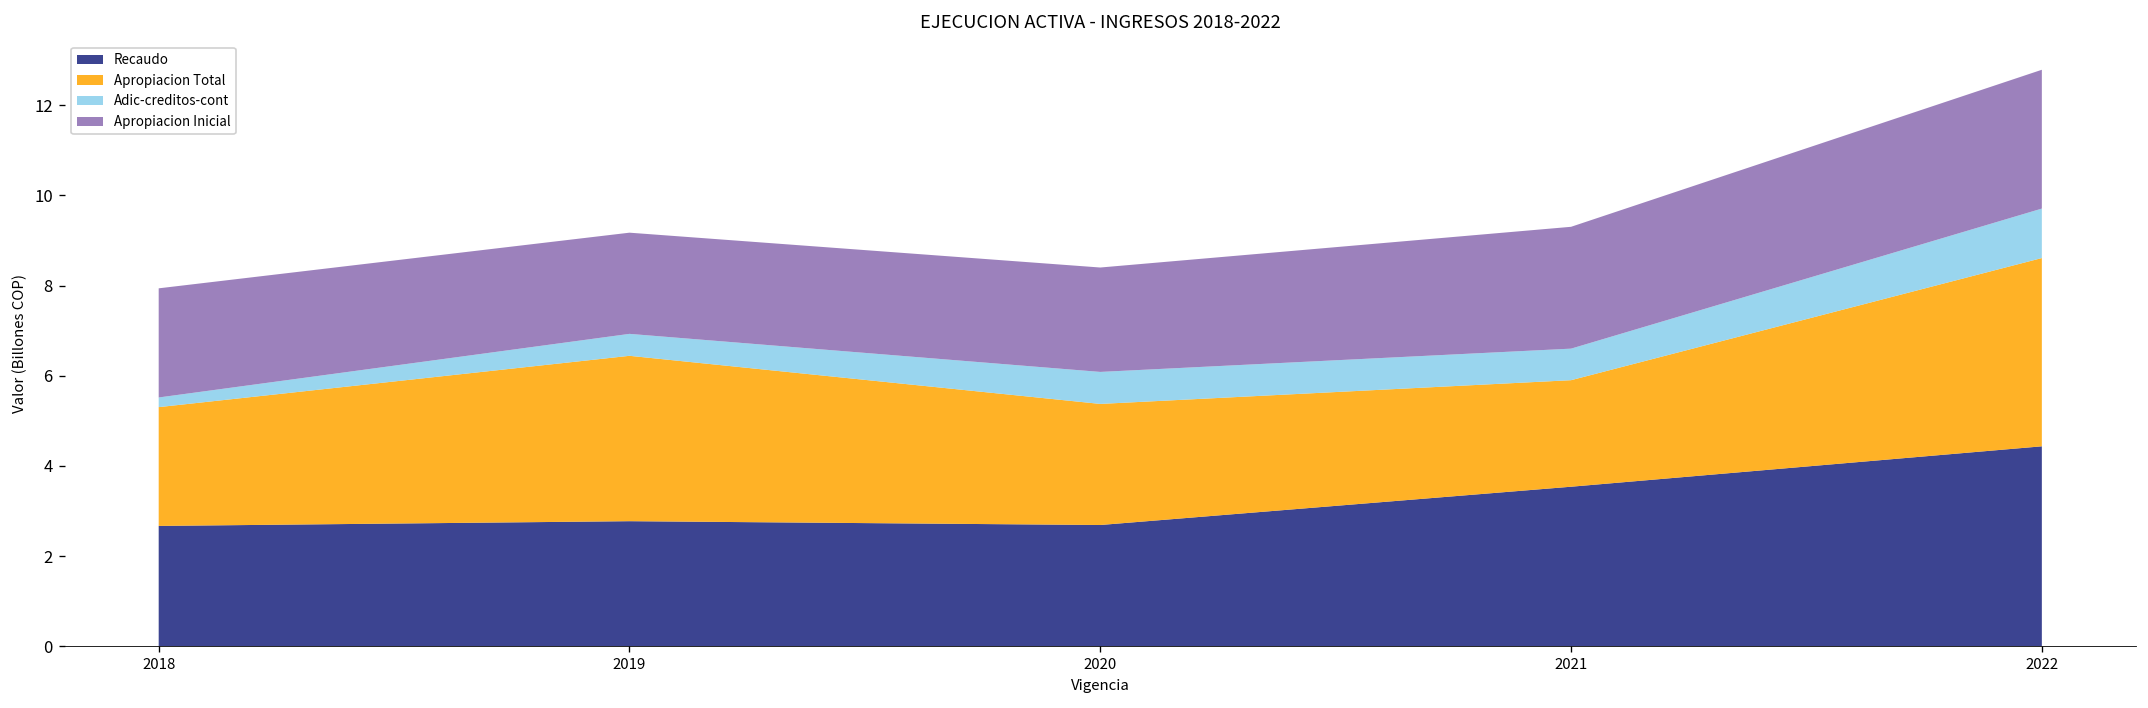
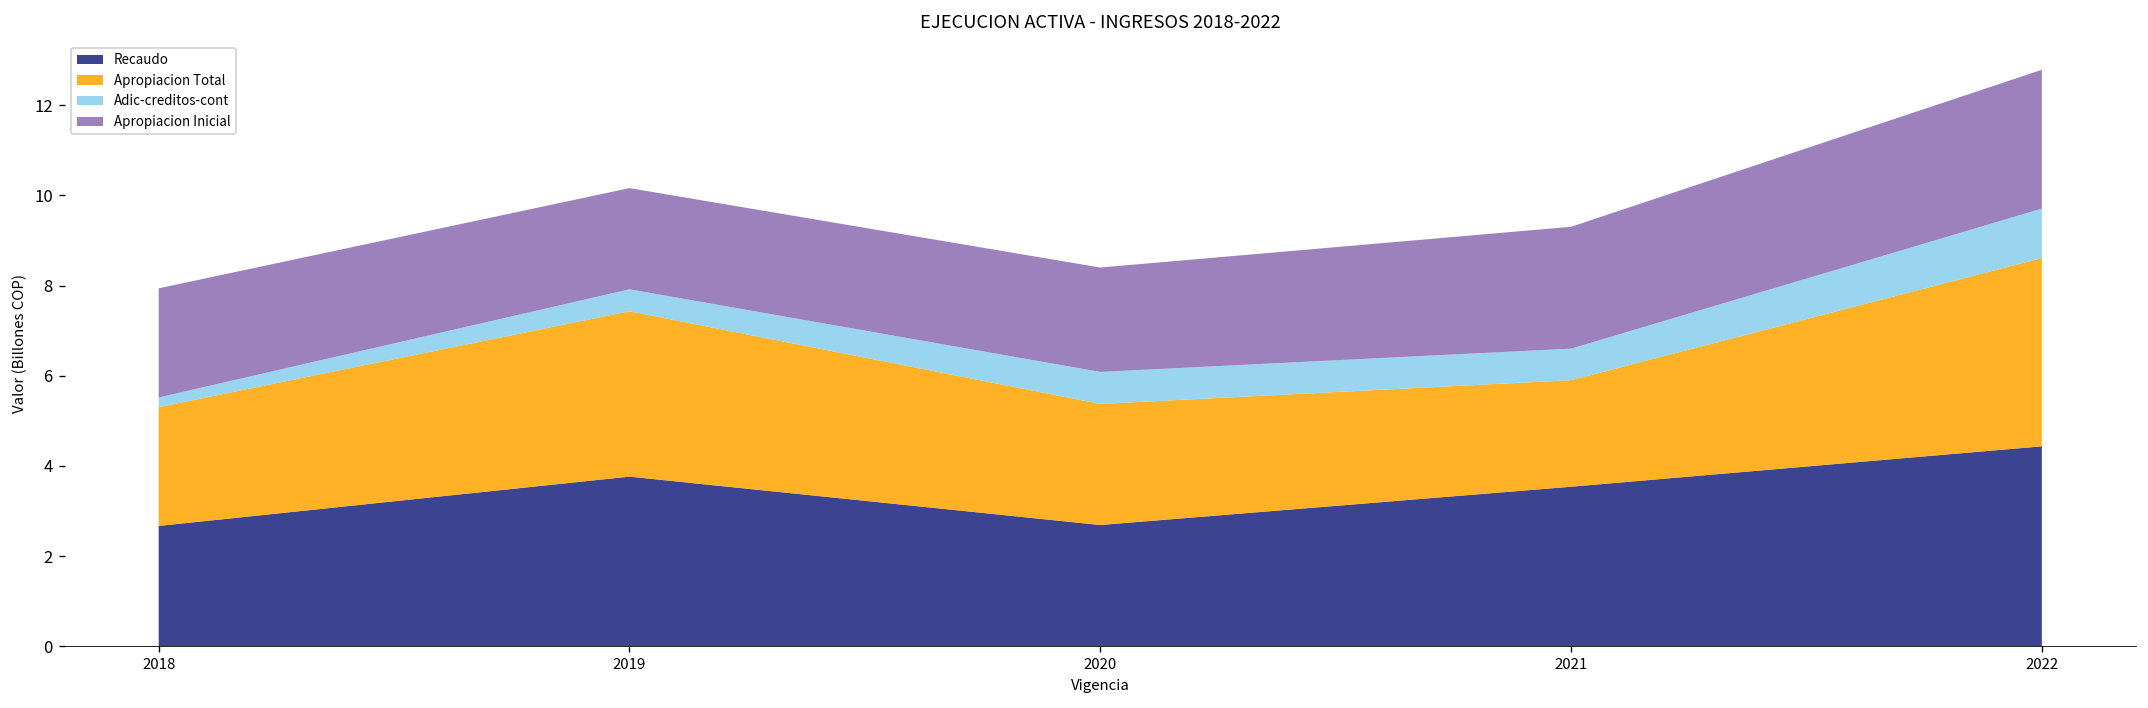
Recaudo, 2019: 2.8 -> 3.8
